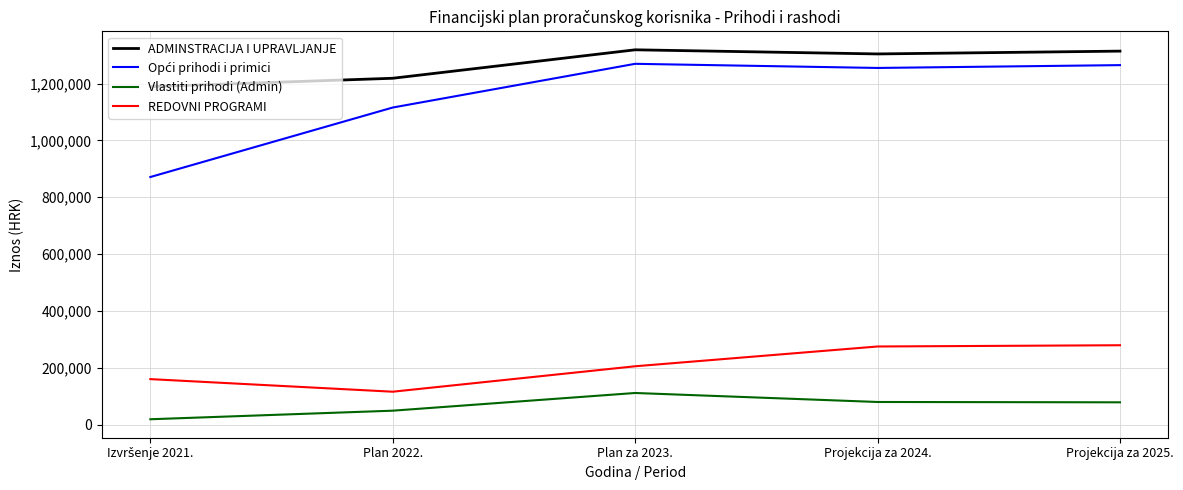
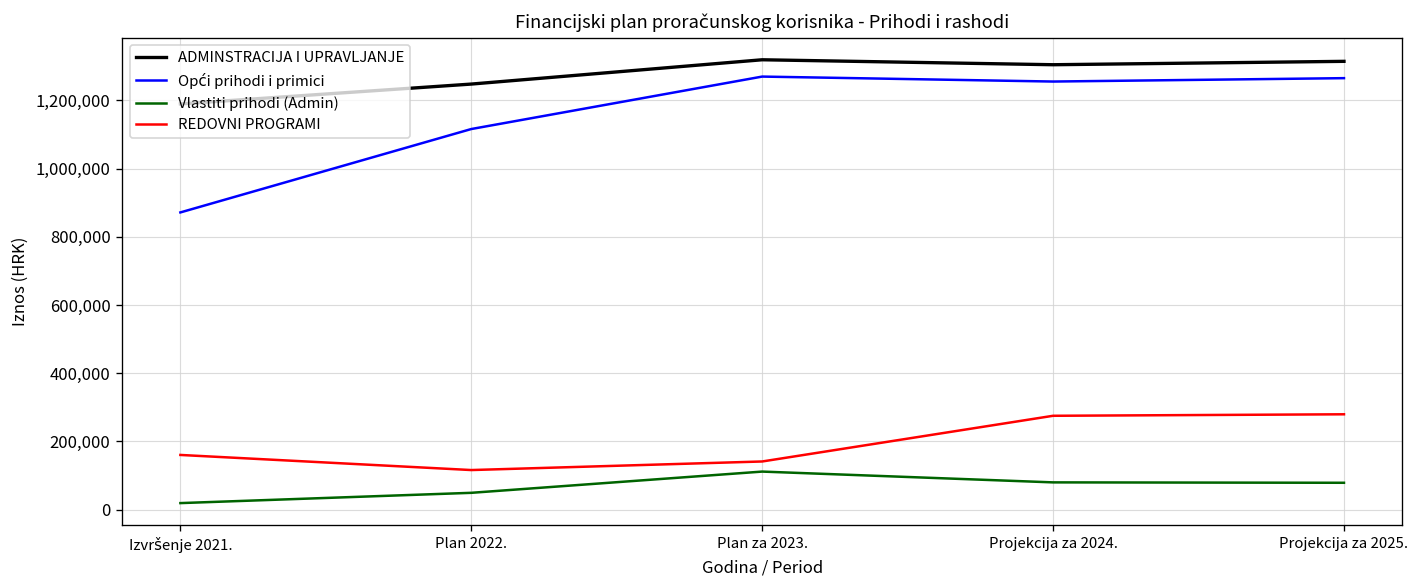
ADMINSTRACIJA I UPRAVLJANJE, Plan 2022.: 1,220,000 -> 1,250,000
REDOVNI PROGRAMI, Plan za 2023.: 210,000 -> 140,000
